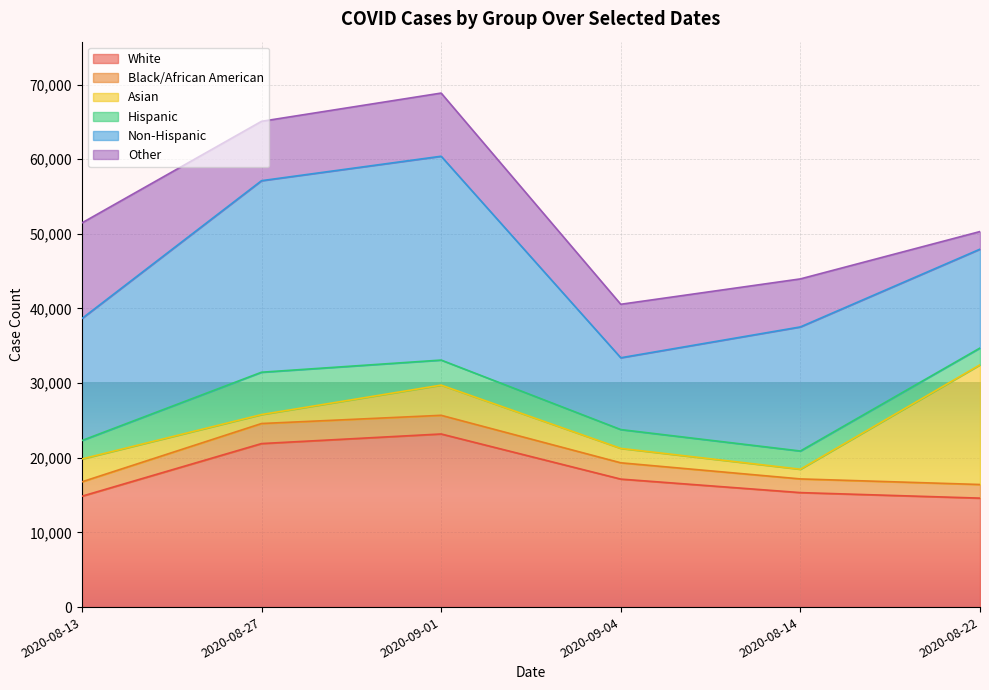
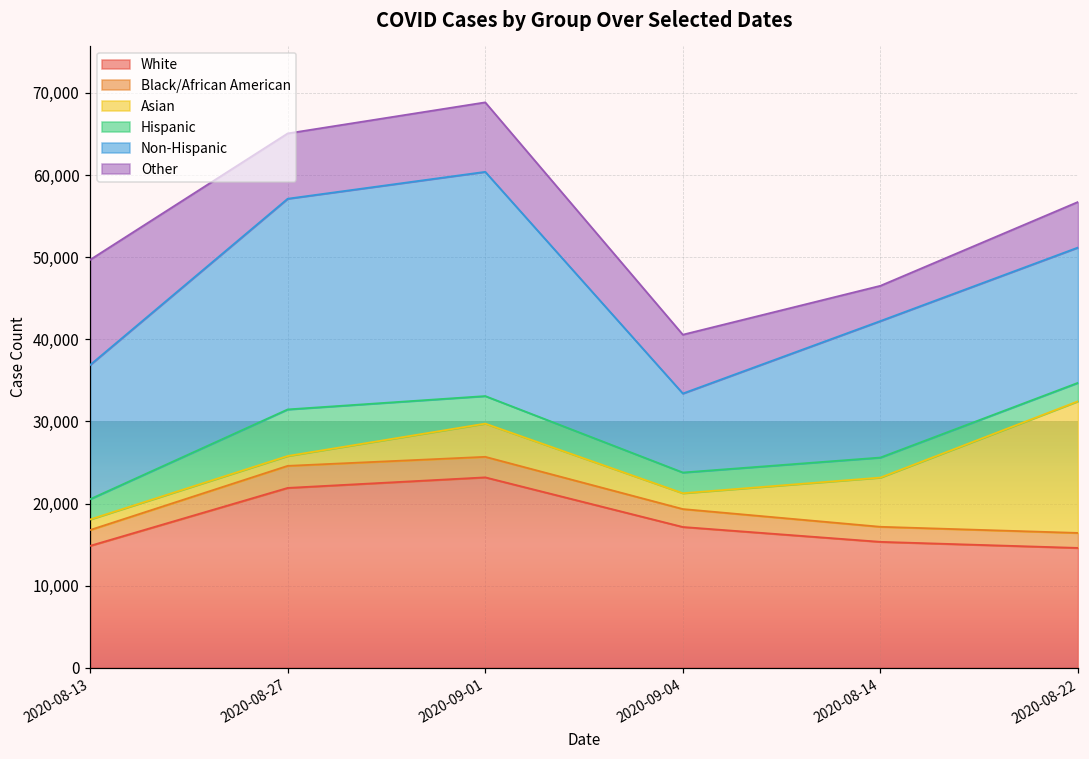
Asian, 2020-08-13: 3,000 -> 1,000
Asian, 2020-08-14: 1,000 -> 6,000
Other, 2020-08-14: 6,000 -> 4,000
Non-Hispanic, 2020-08-22: 13,000 -> 16,000
Other, 2020-08-22: 2,000 -> 6,000
